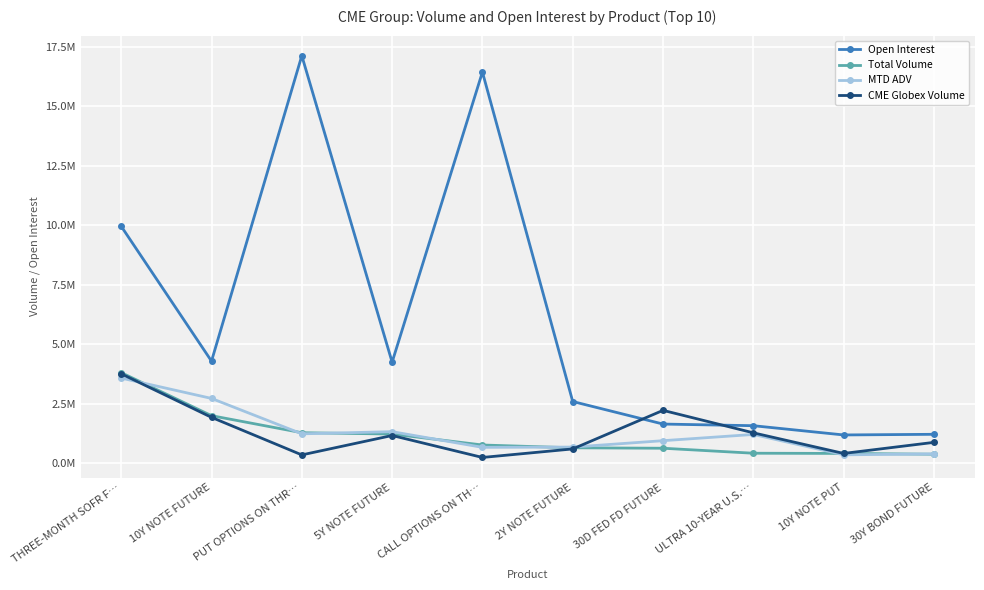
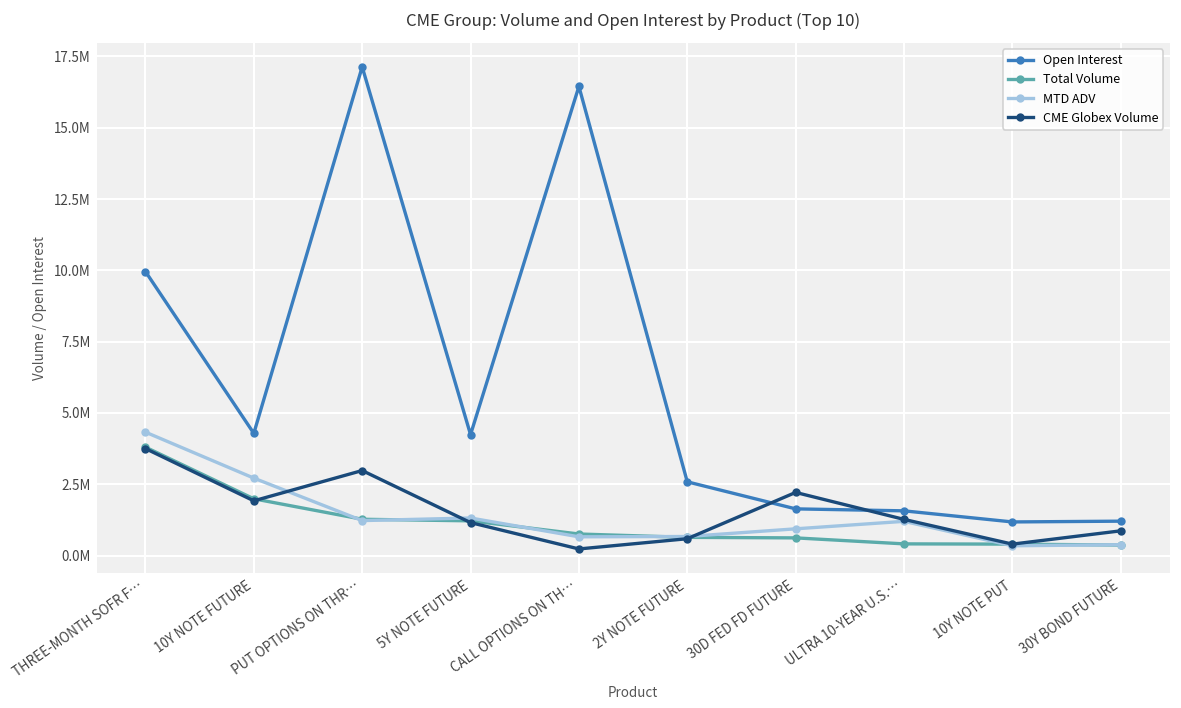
MTD ADV, THREE-MONTH SOFR F…: 3600000 -> 4300000
CME Globex Volume, PUT OPTIONS ON THR…: 300000 -> 3000000
